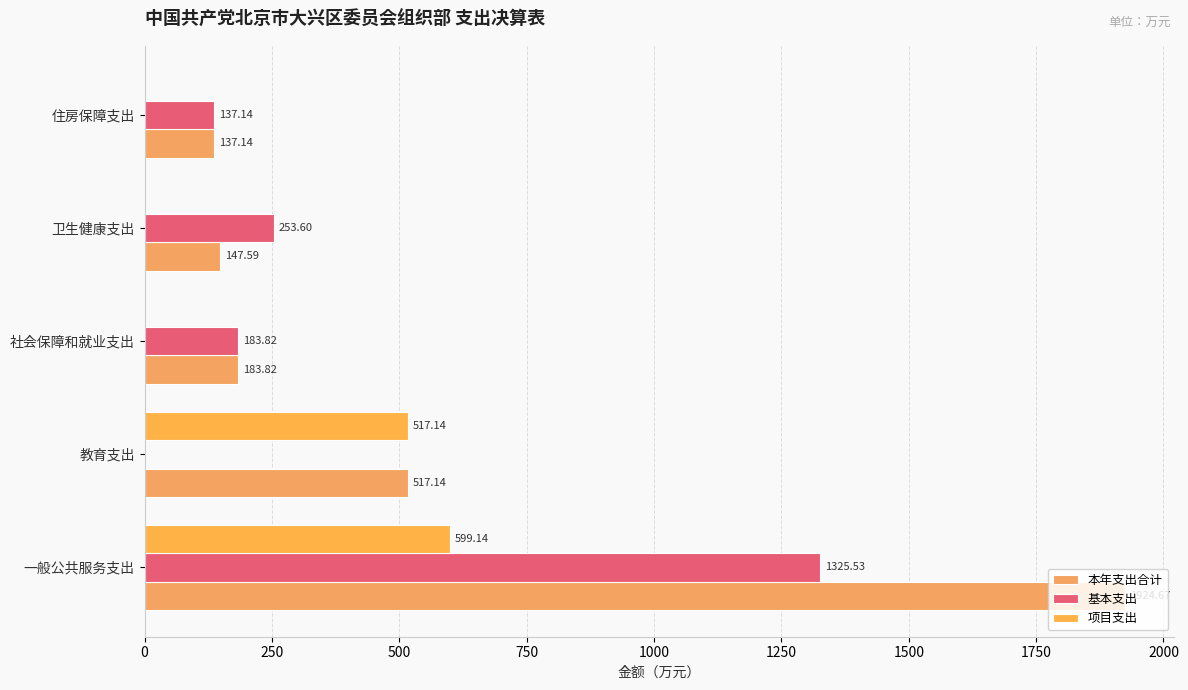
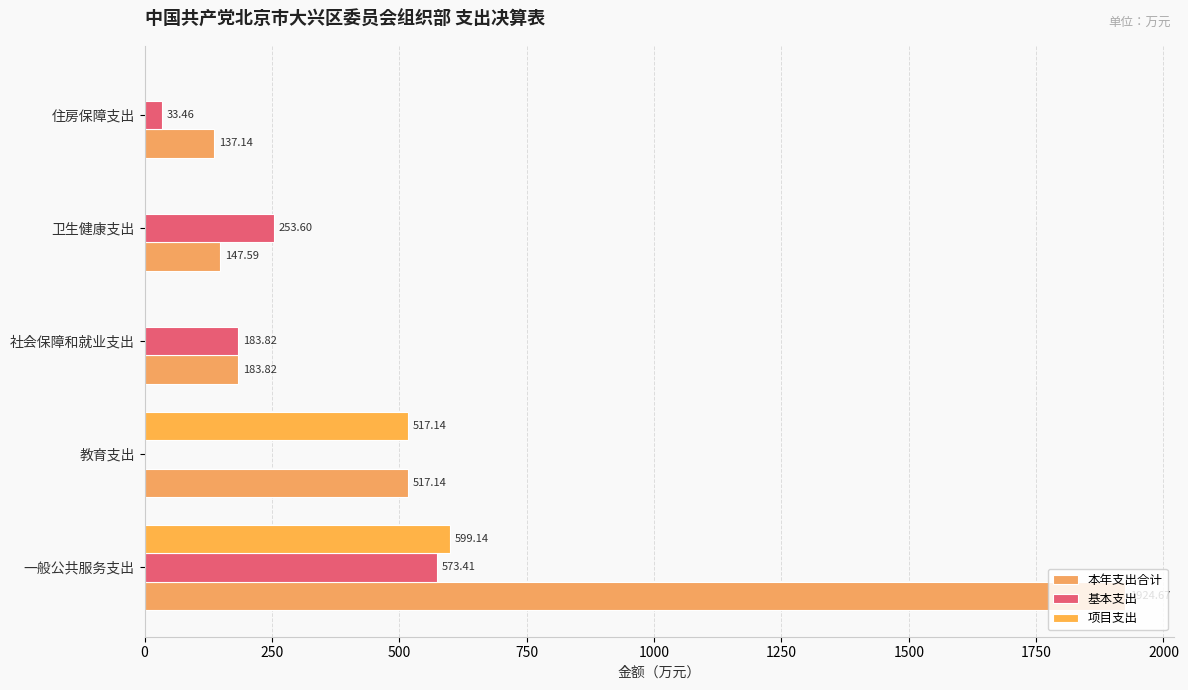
基本支出, 住房保障支出: 137.14 -> 33.46
基本支出, 一般公共服务支出: 1325.53 -> 573.41
